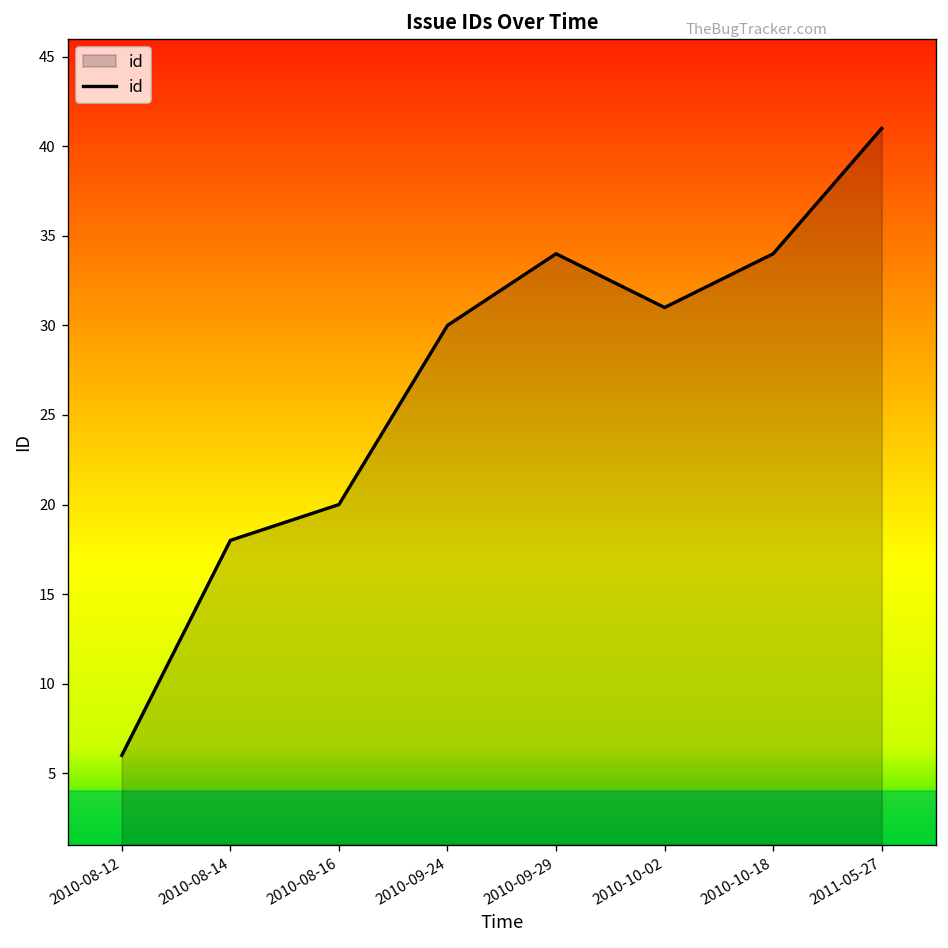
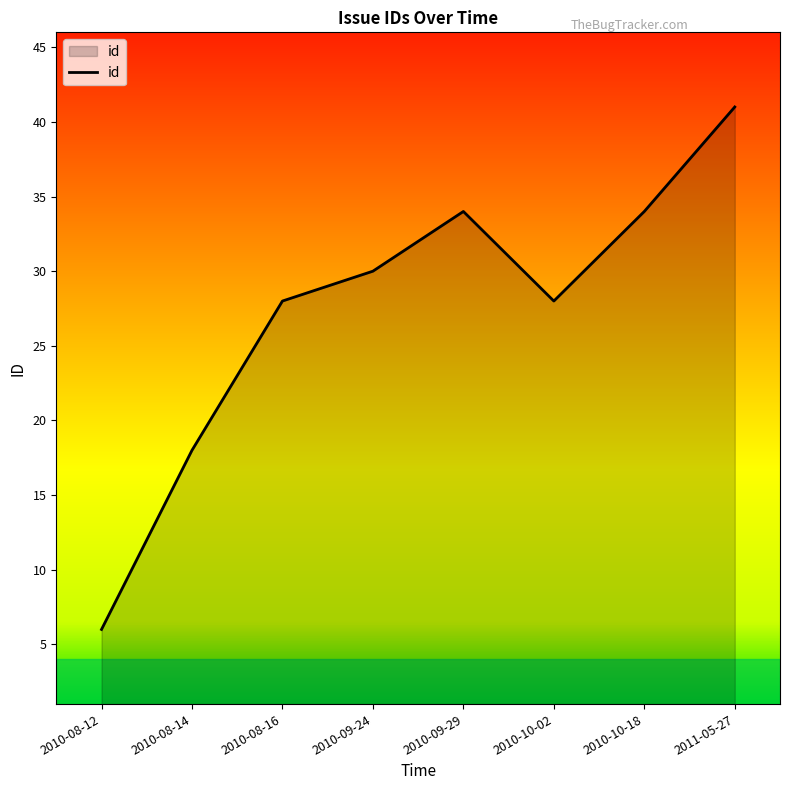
2010-08-16: 20 -> 28
2010-10-02: 31 -> 28
